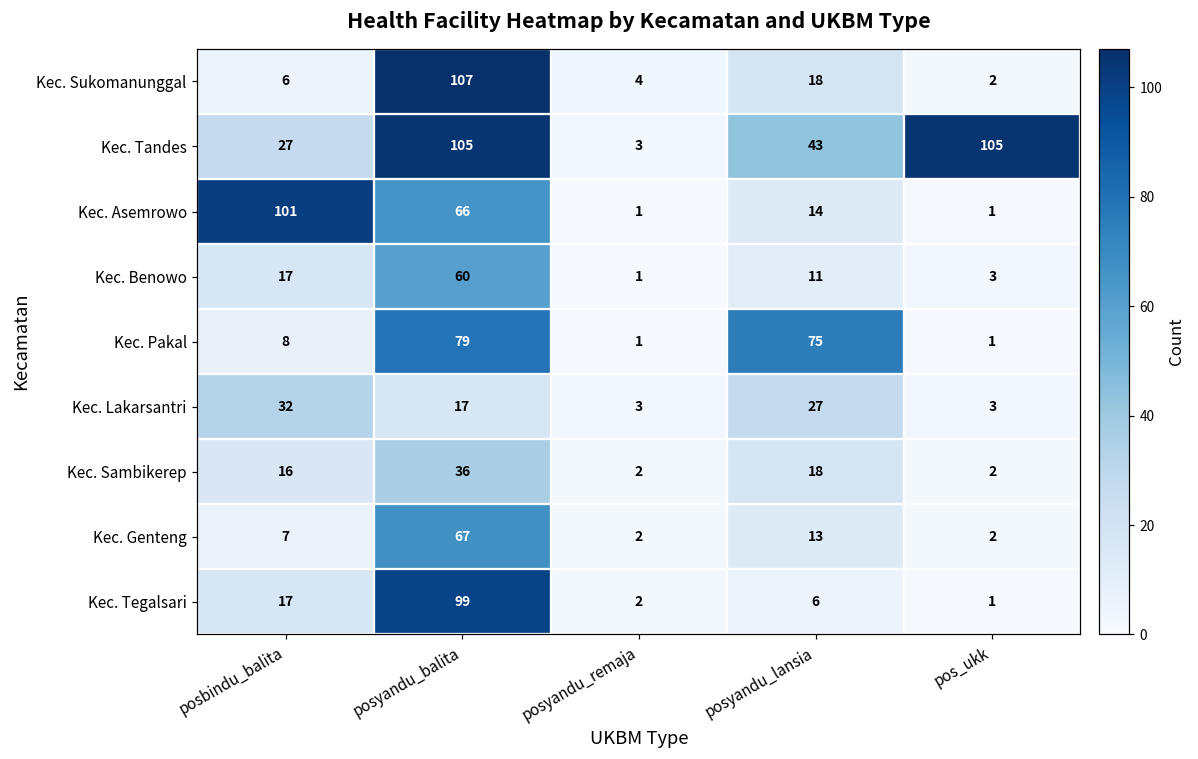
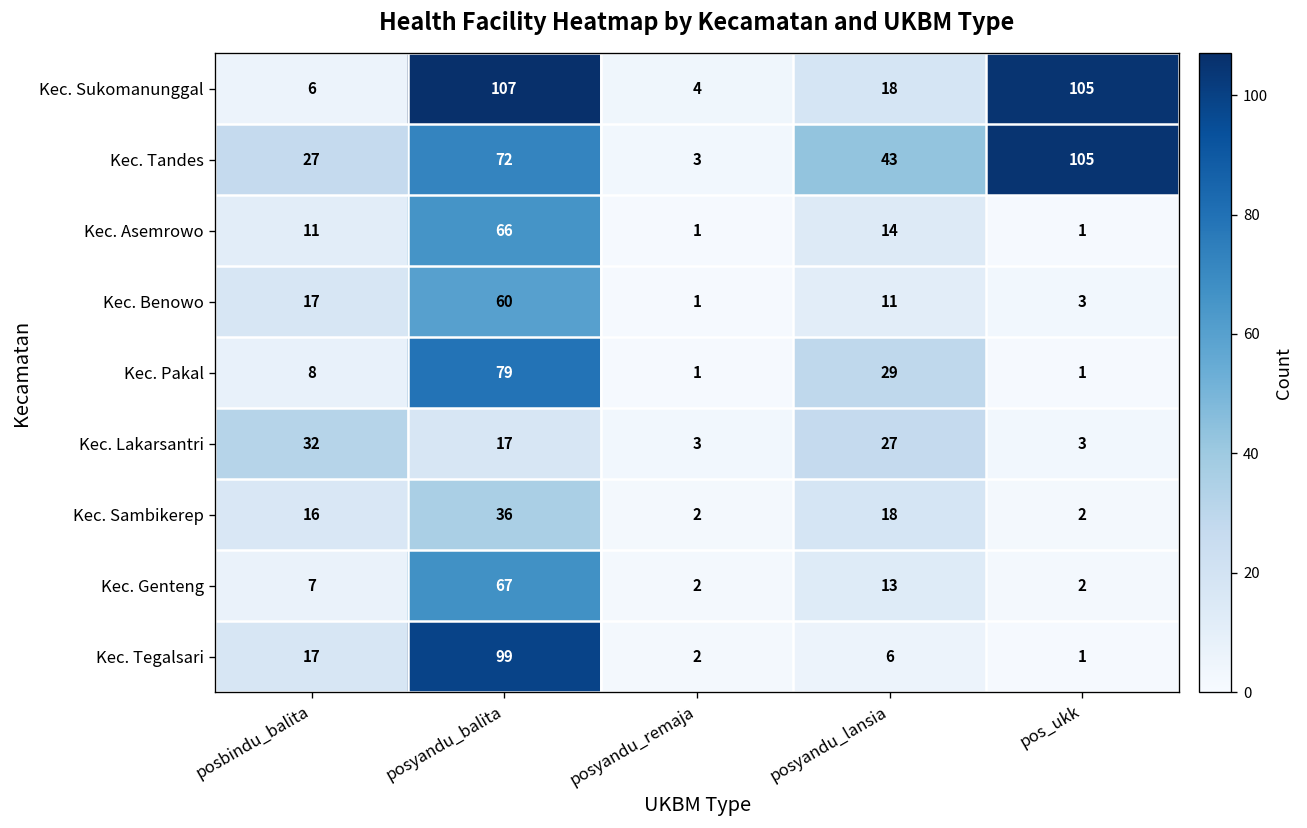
Kec. Sukomanunggal, pos_ukk: 2 -> 105
Kec. Tandes, posyandu_balita: 105 -> 72
Kec. Asemrowo, posbindu_balita: 101 -> 11
Kec. Pakal, posyandu_lansia: 75 -> 29
